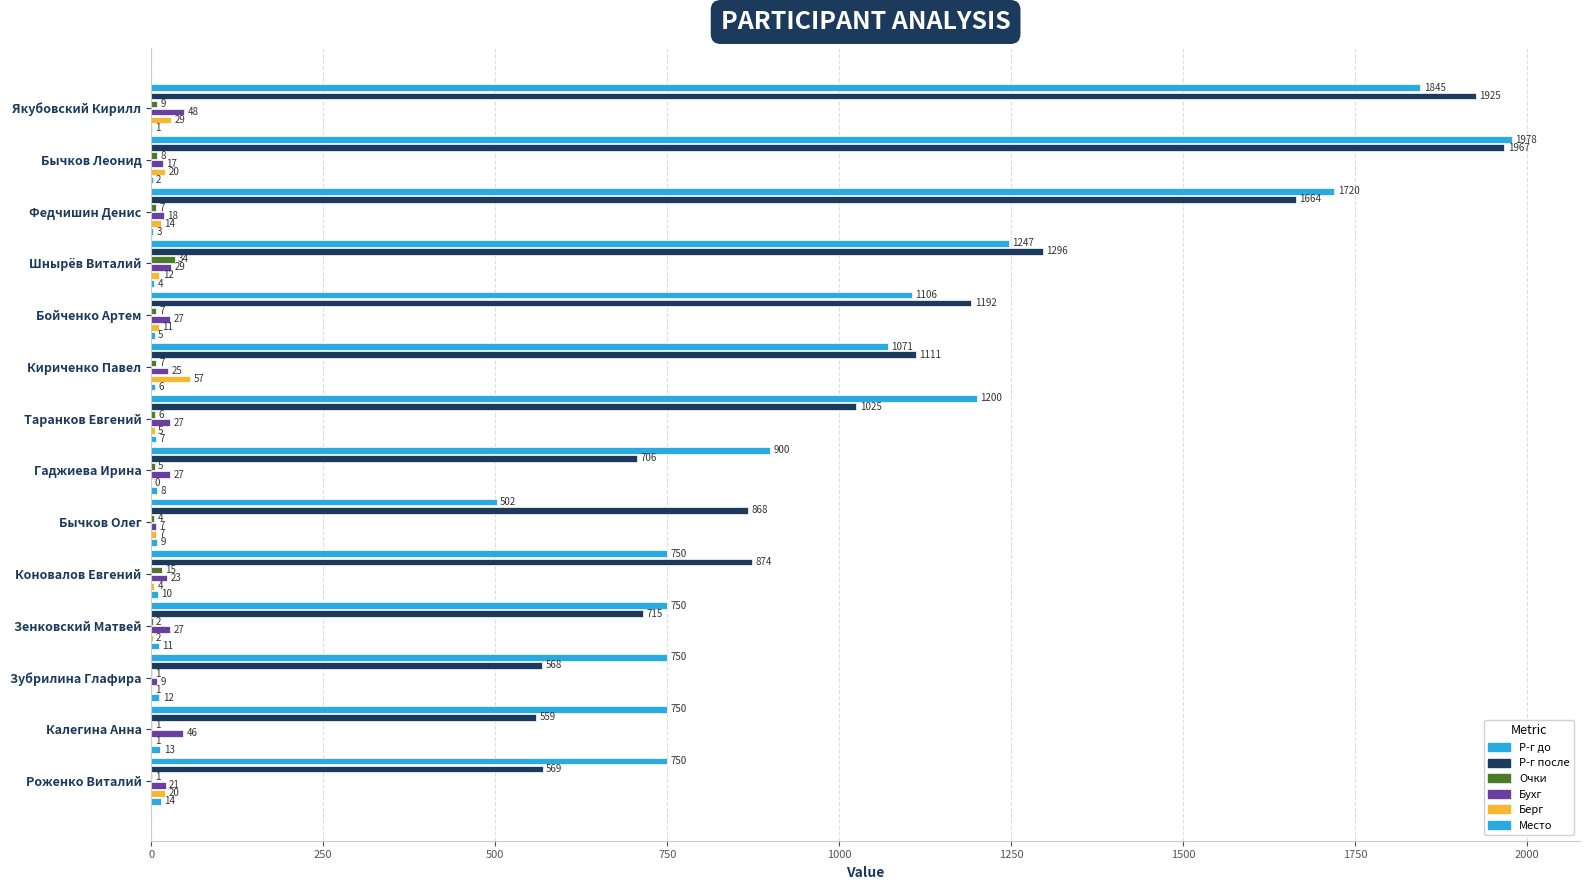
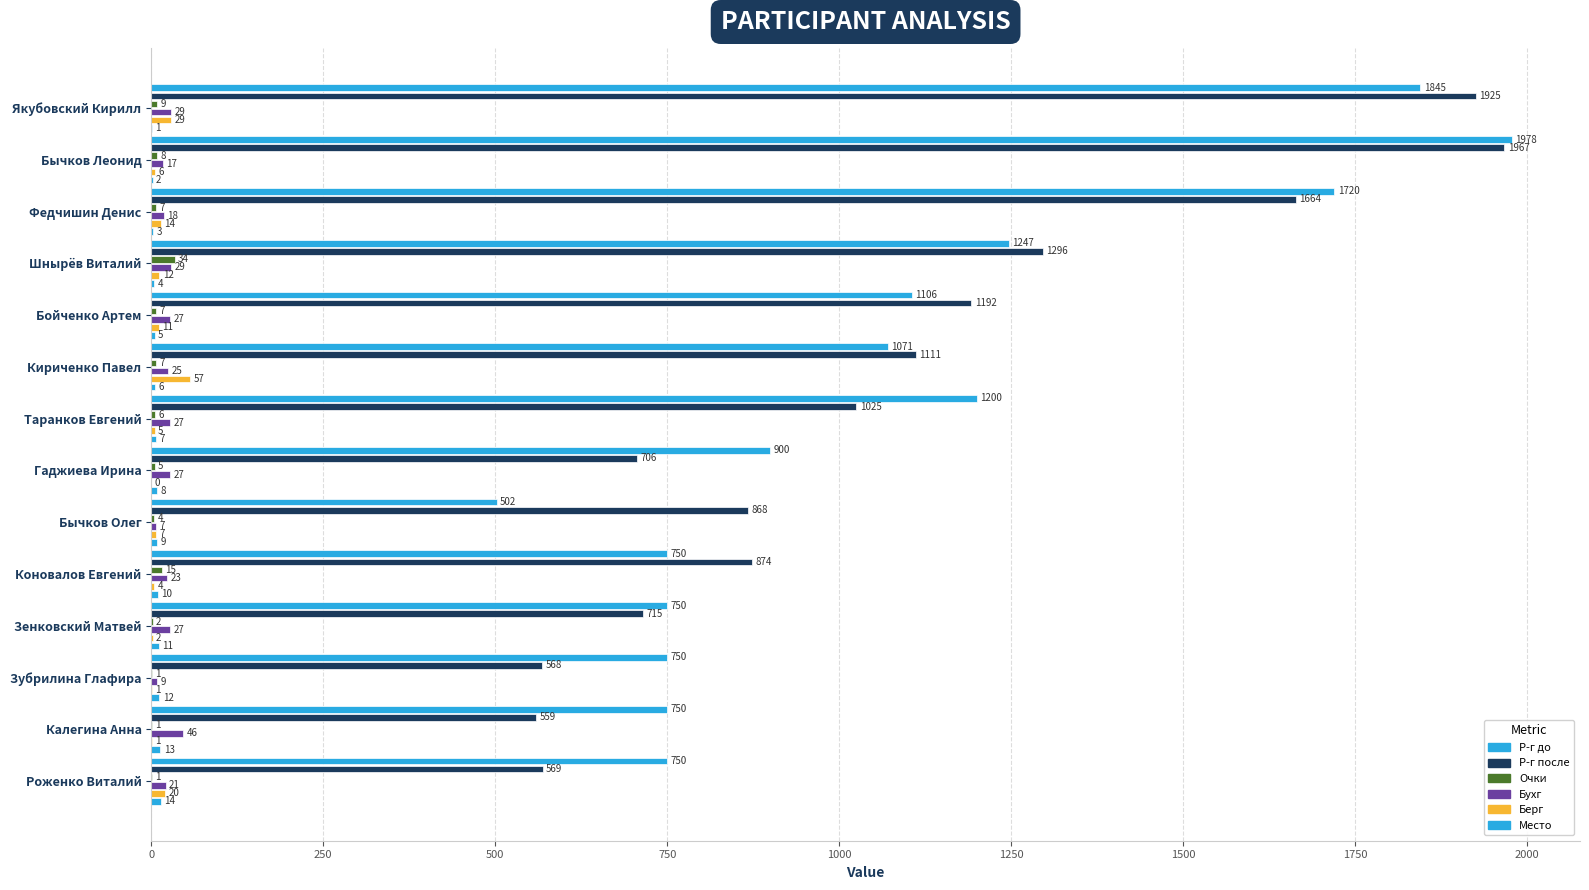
Бухг, Якубовский Кирилл: 48 -> 29
Берг, Бычков Леонид: 20 -> 6
